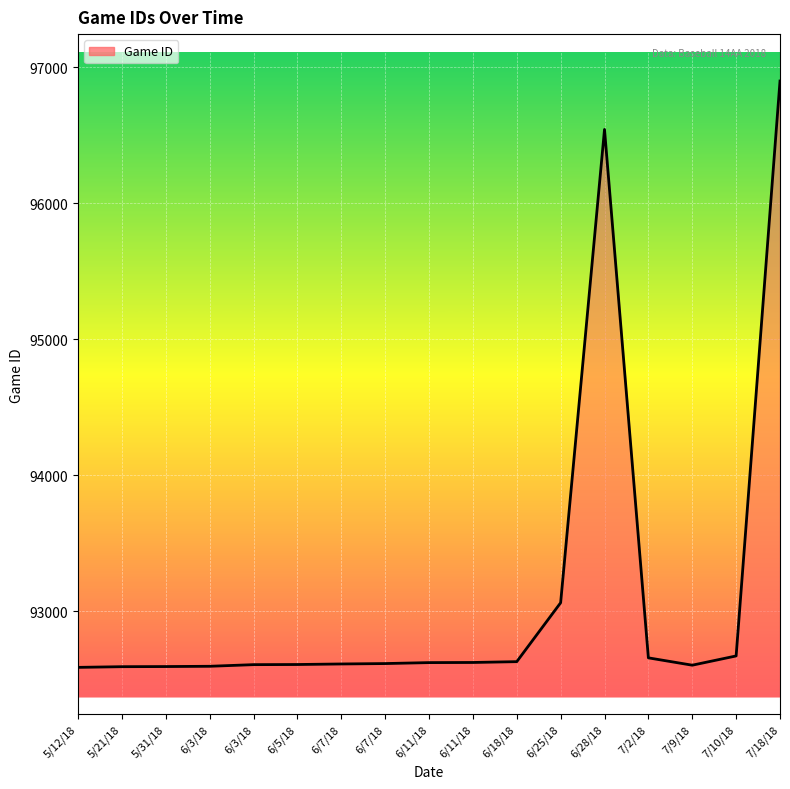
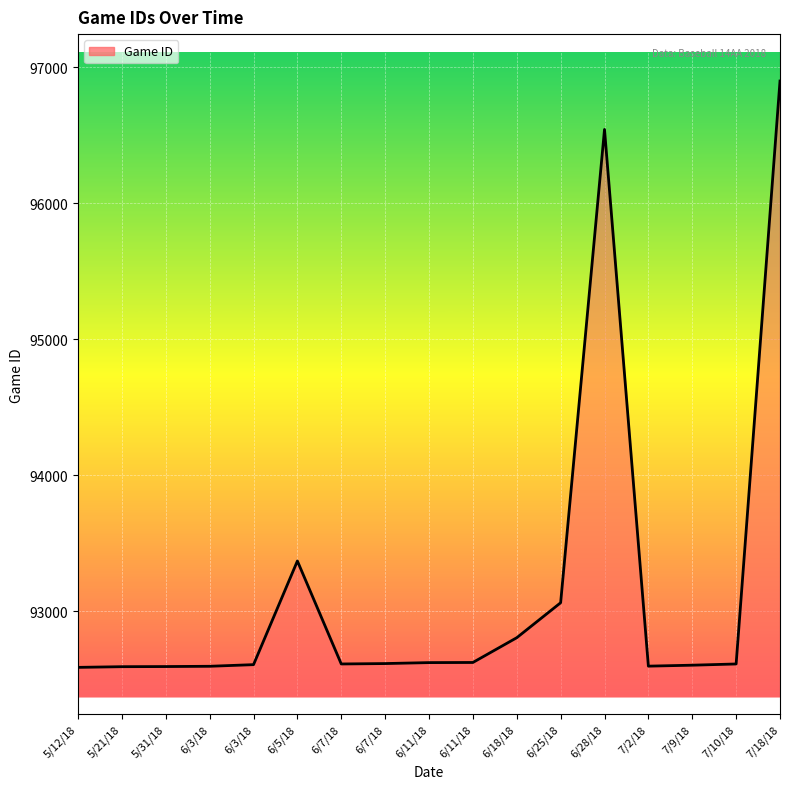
6/5/18: 92610 -> 93370
6/18/18: 92630 -> 92810
7/2/18: 92660 -> 92600
7/10/18: 92670 -> 92610
